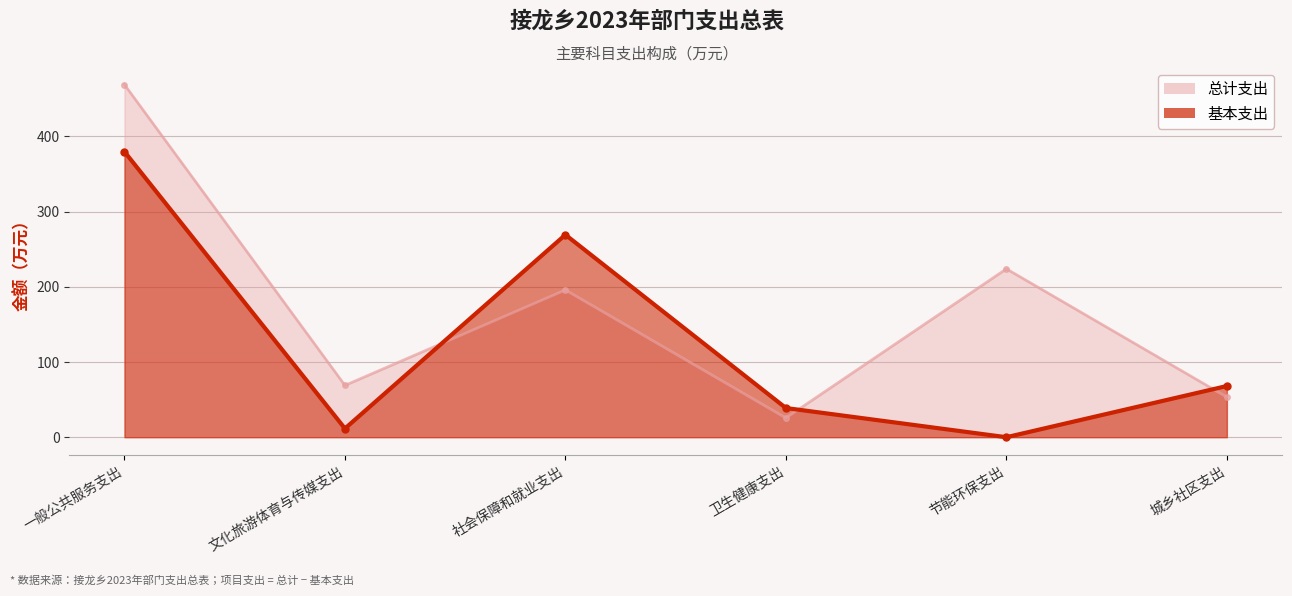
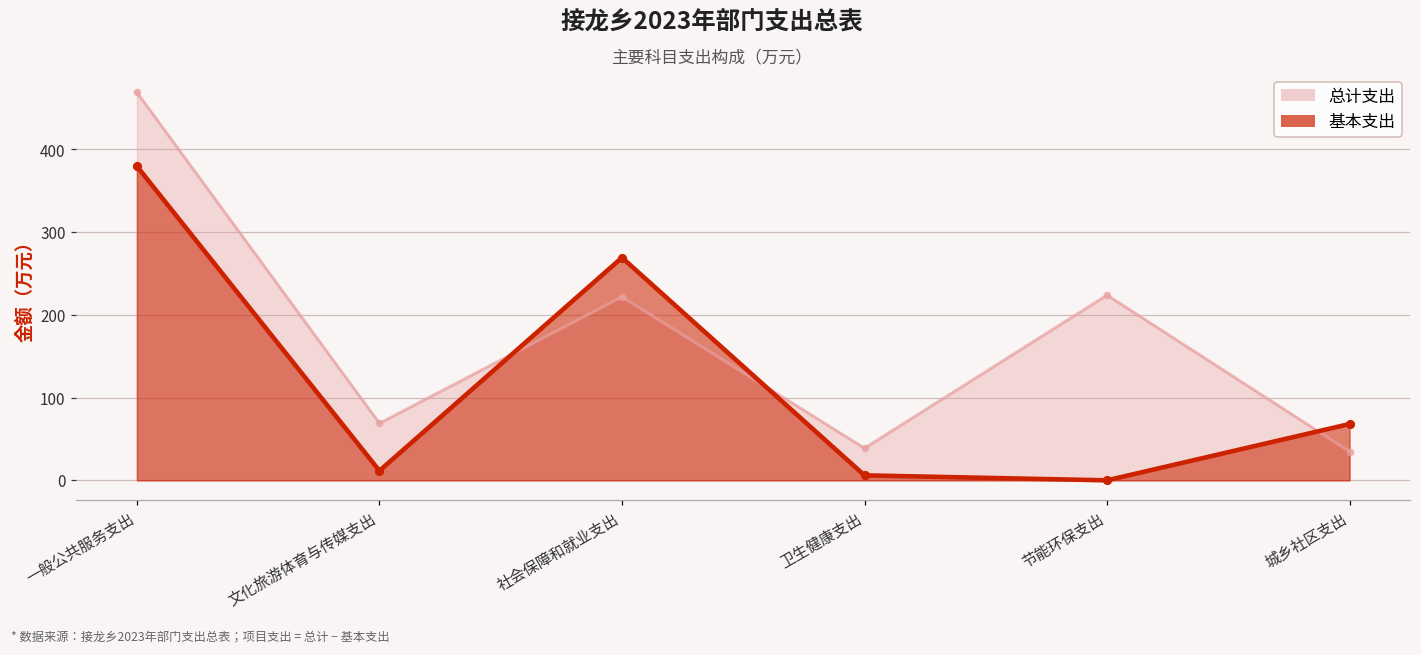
总计支出, 社会保障和就业支出: 200 -> 220
总计支出, 卫生健康支出: 30 -> 40
基本支出, 卫生健康支出: 40 -> 10
总计支出, 城乡社区支出: 50 -> 30
